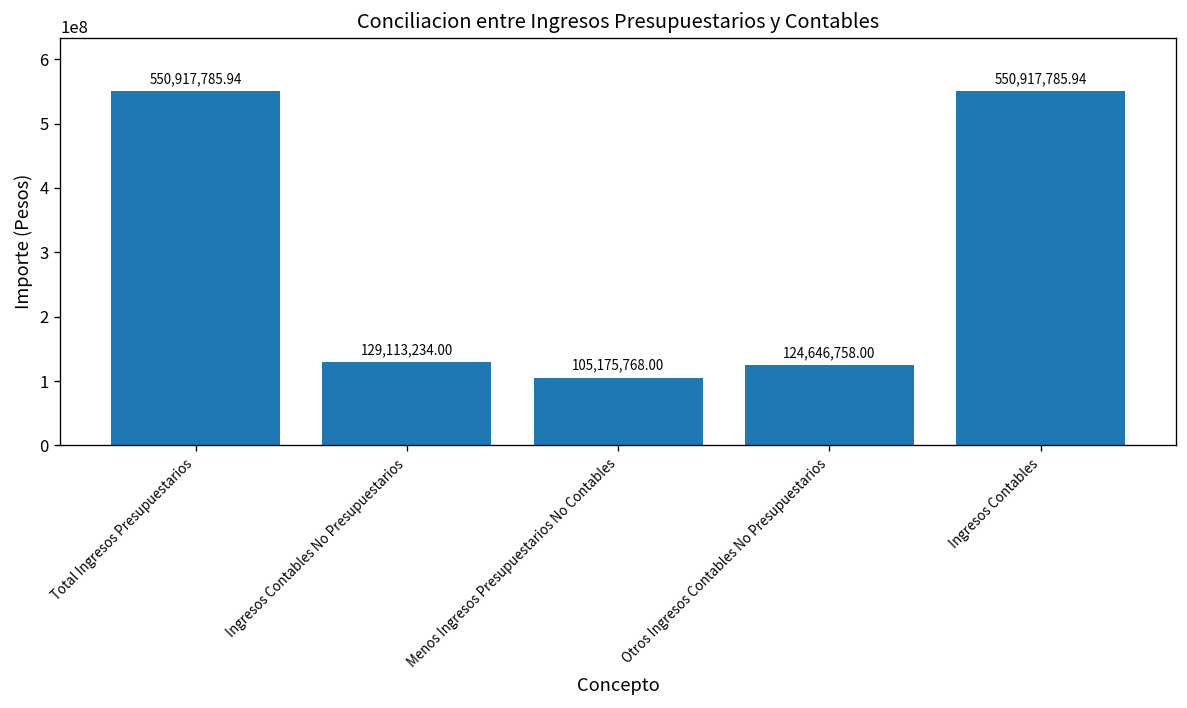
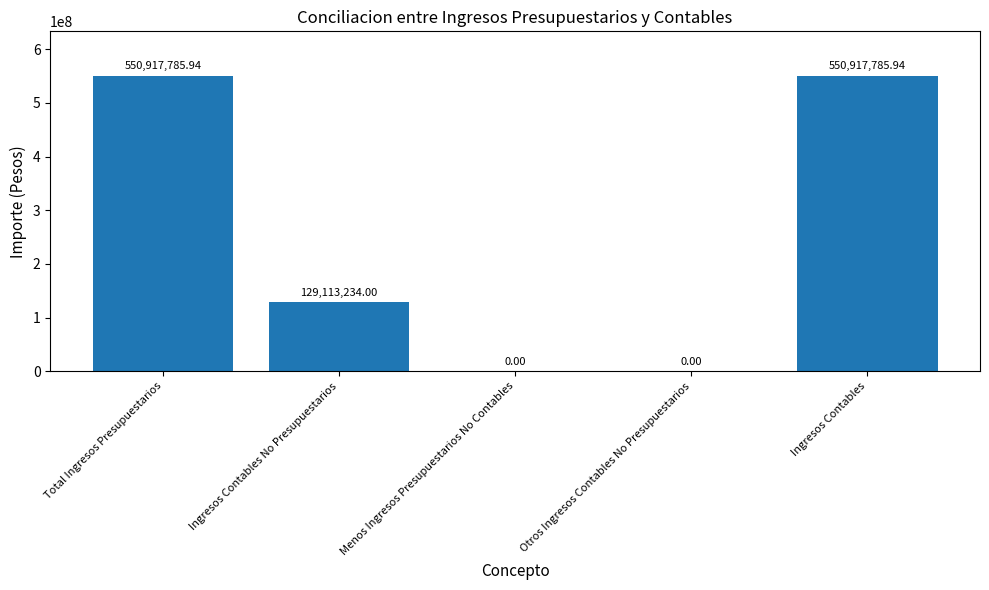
Menos Ingresos Presupuestarios No Contables: 105,175,768.00 -> 0.00
Otros Ingresos Contables No Presupuestarios: 124,646,758.00 -> 0.00
